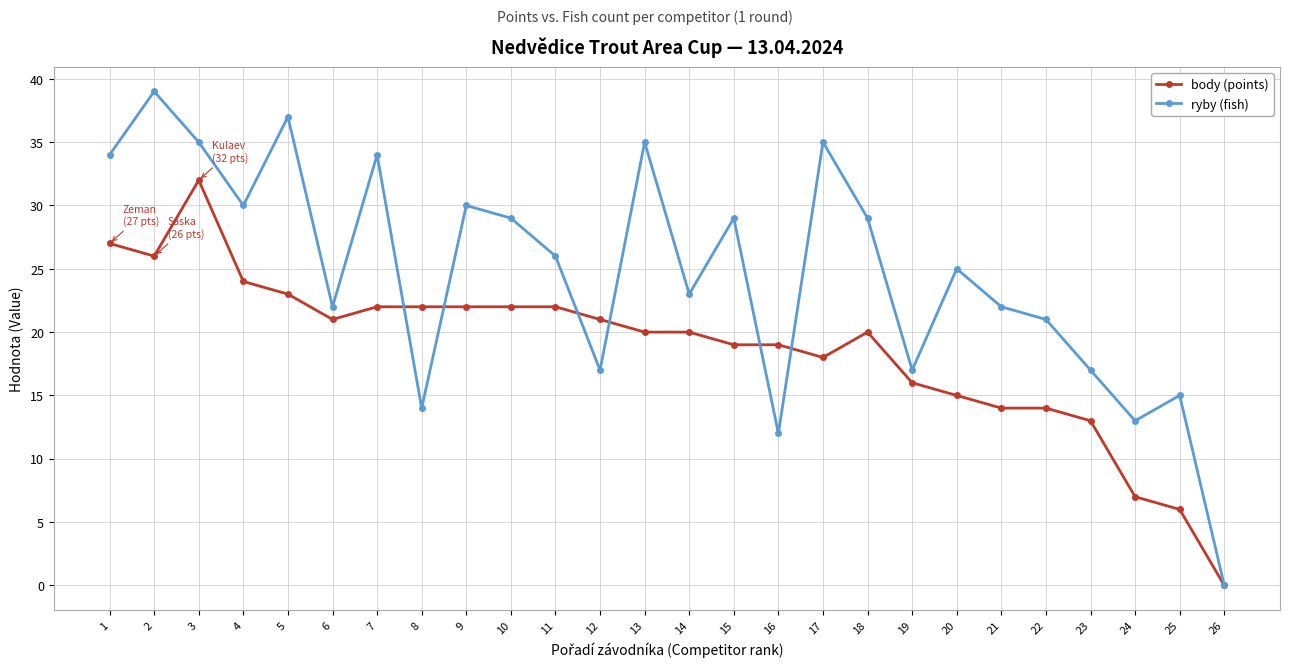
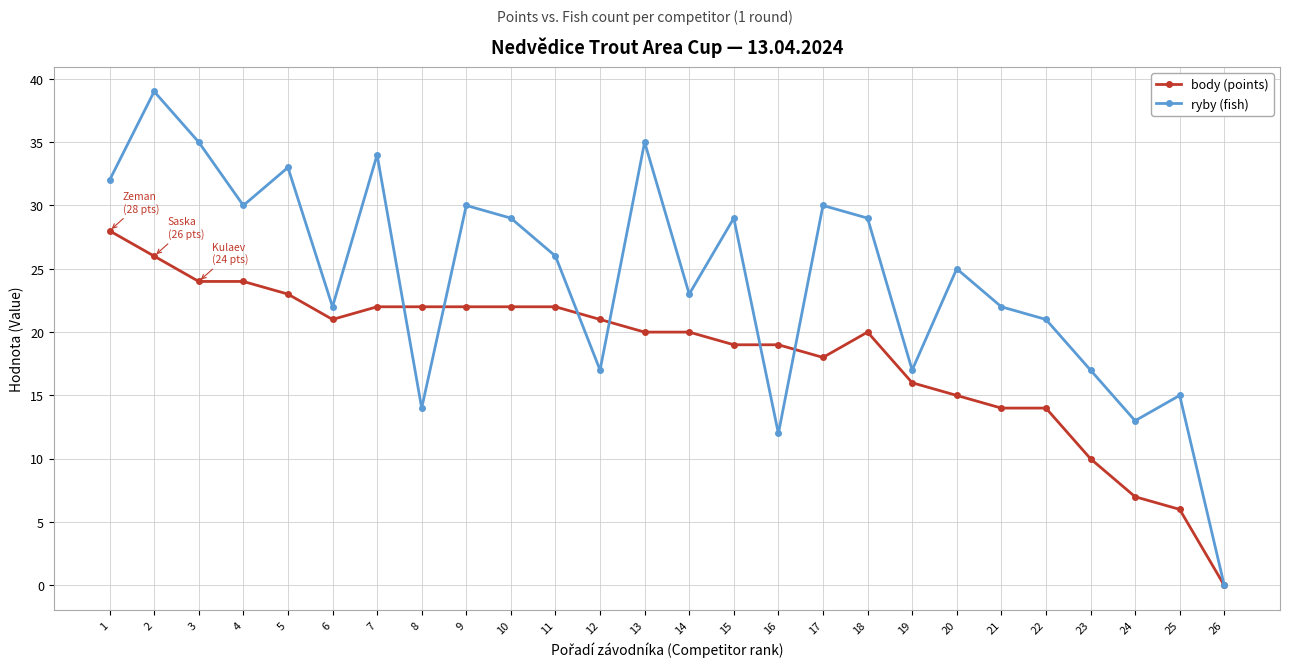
body (points), 1: (27 pts) -> (28 pts)
ryby (fish), 1: 34 -> 32
body (points), 3: (32 pts) -> (24 pts)
ryby (fish), 5: 37 -> 33
ryby (fish), 17: 35 -> 30
body (points), 23: 13 -> 10
